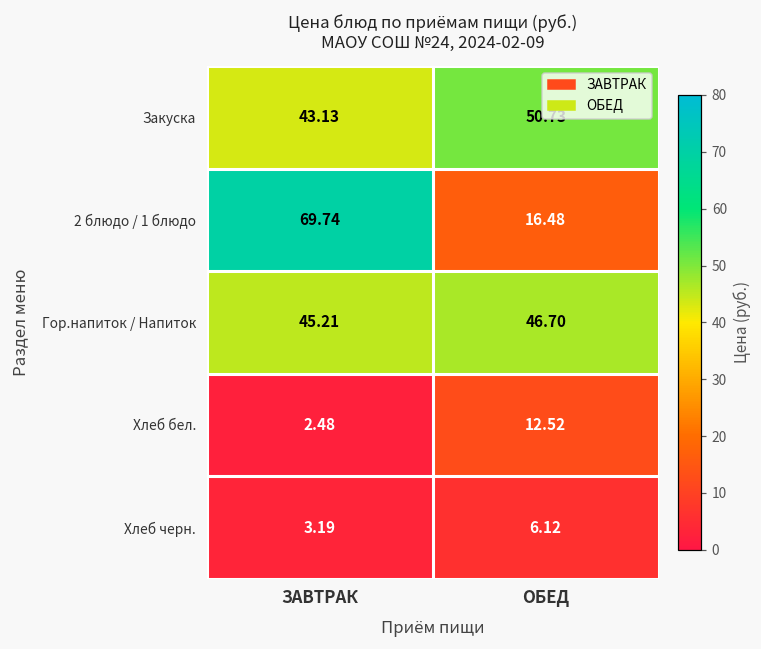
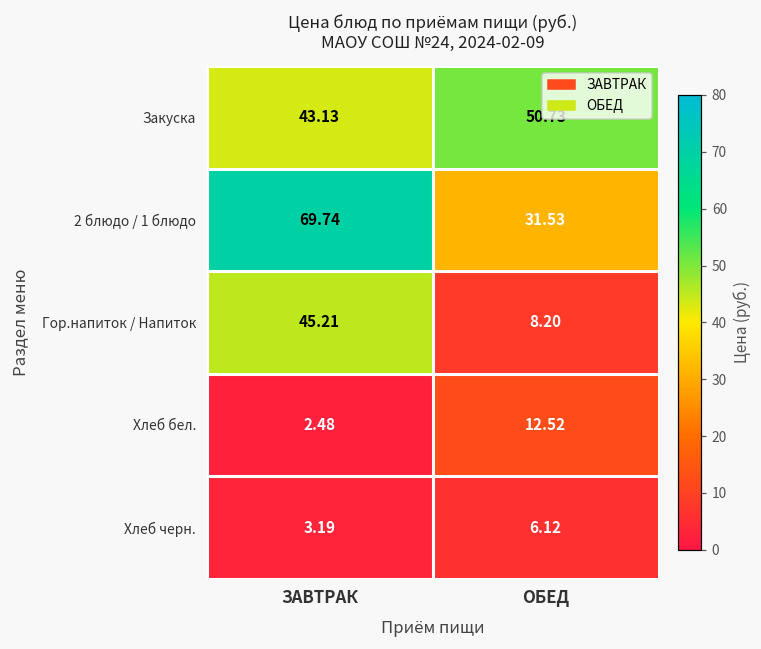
2 блюдо / 1 блюдо, ОБЕД: 16.48 -> 31.53
Гор.напиток / Напиток, ОБЕД: 46.70 -> 8.20
